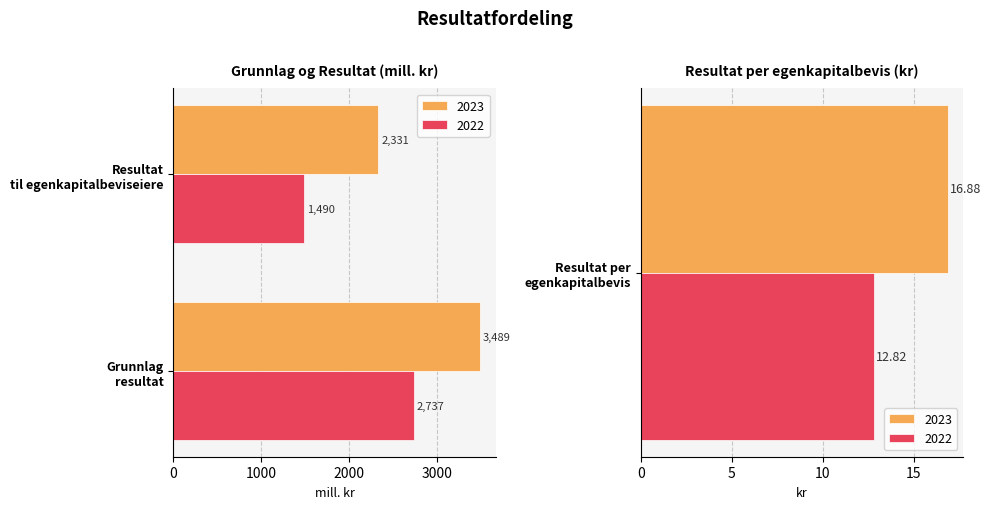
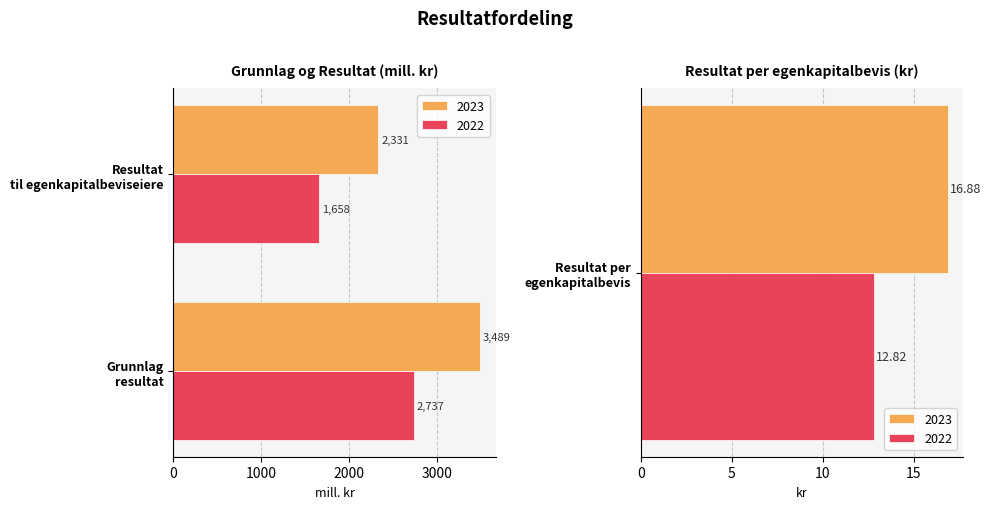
Grunnlag og Resultat (mill. kr), 2022, Resultat til egenkapitalbeviseiere: 1,490 -> 1,658
